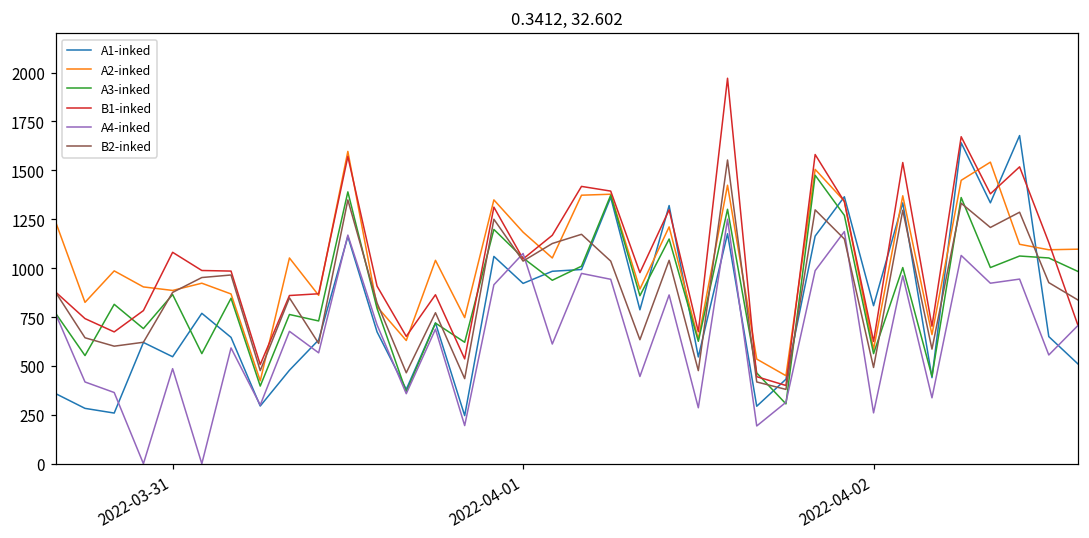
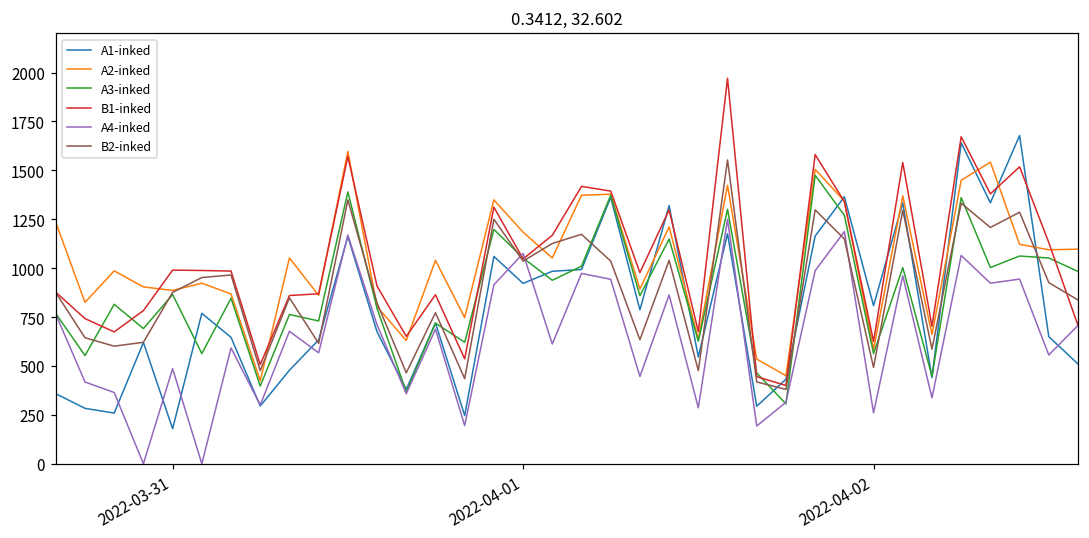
A1-inked, 2022-03-31: 550 -> 180
B1-inked, 2022-03-31: 1080 -> 990
